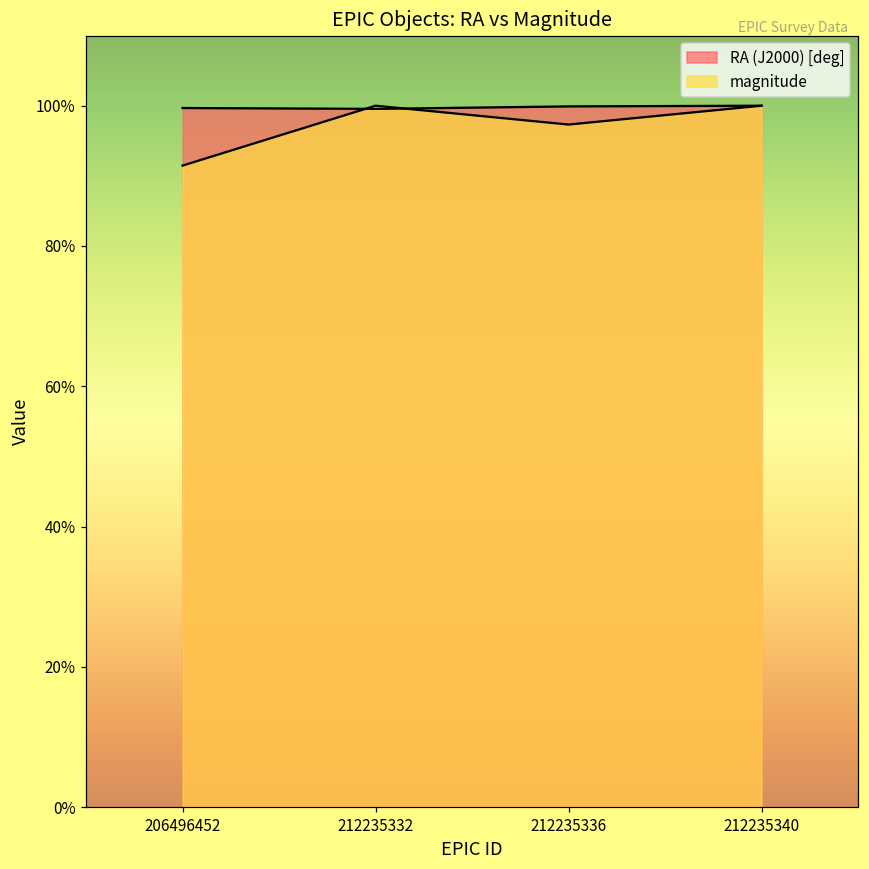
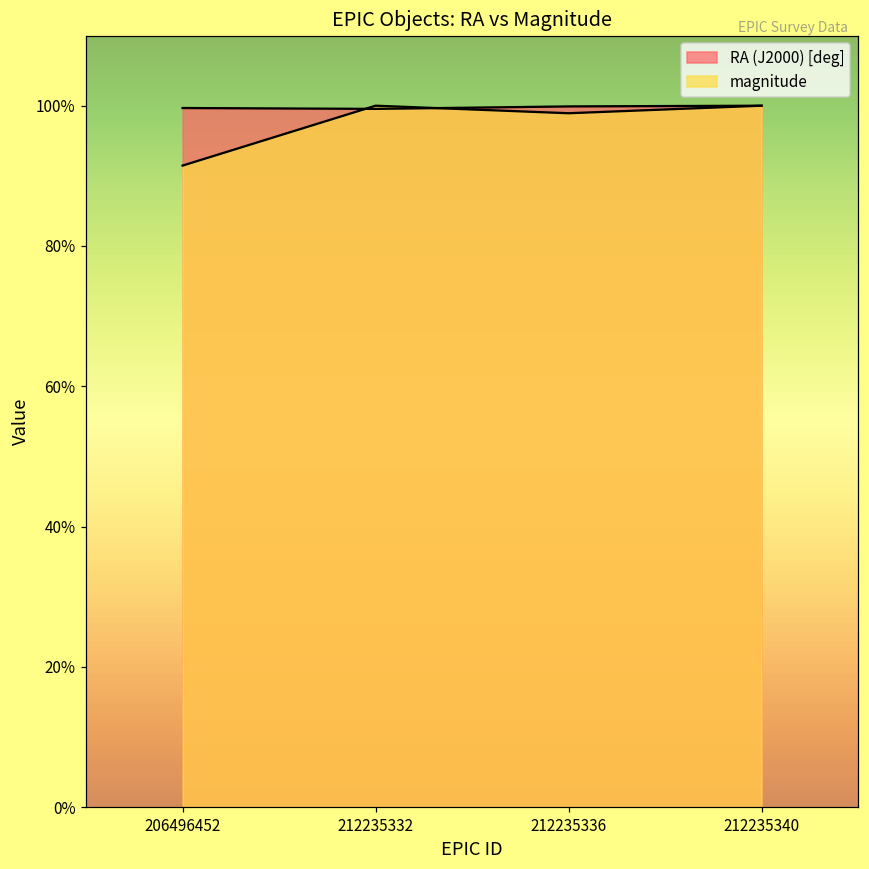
magnitude, 212235336: 97% -> 99%
